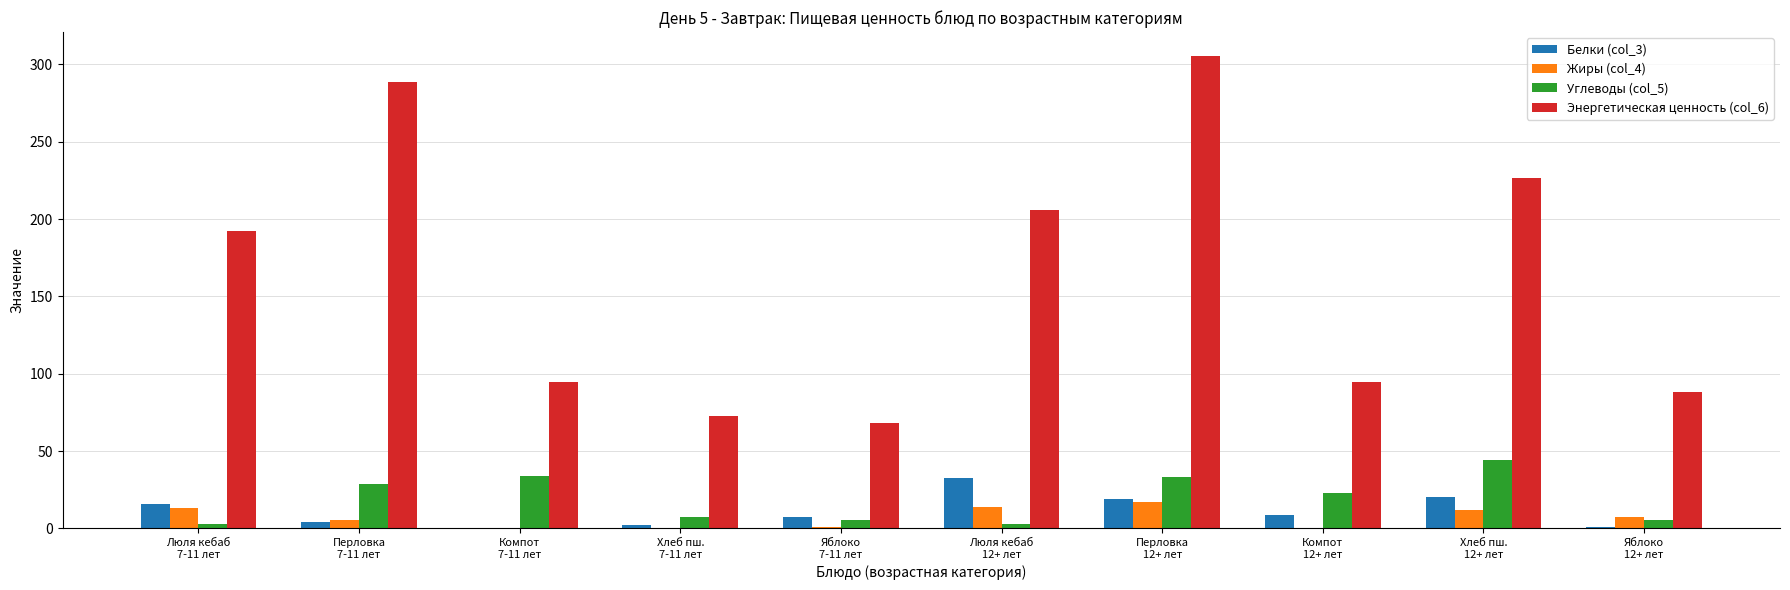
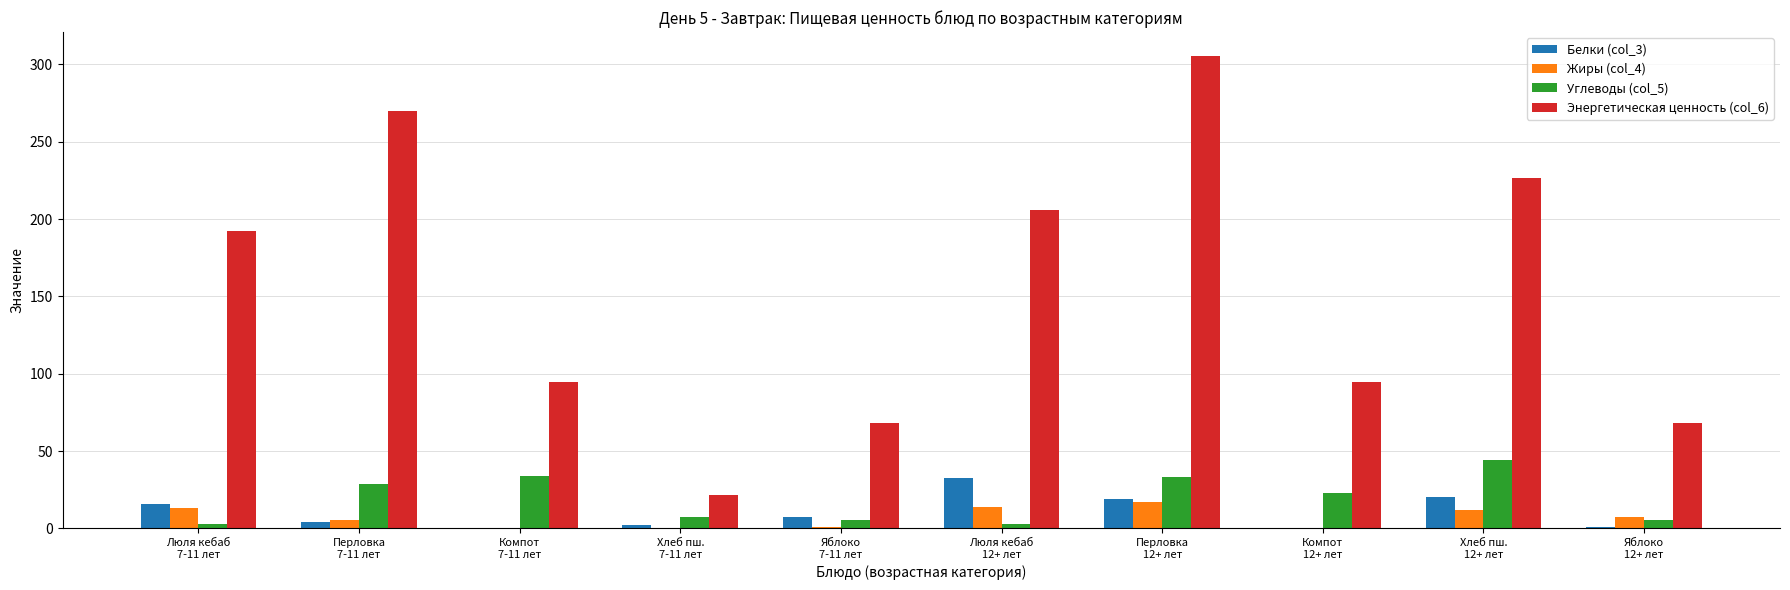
Энергетическая ценность (col_6), Перловка 7-11 лет: 289 -> 270
Энергетическая ценность (col_6), Хлеб пш. 7-11 лет: 73 -> 22
Белки (col_3), Компот 12+ лет: 9 -> 0
Энергетическая ценность (col_6), Яблоко 12+ лет: 88 -> 68
